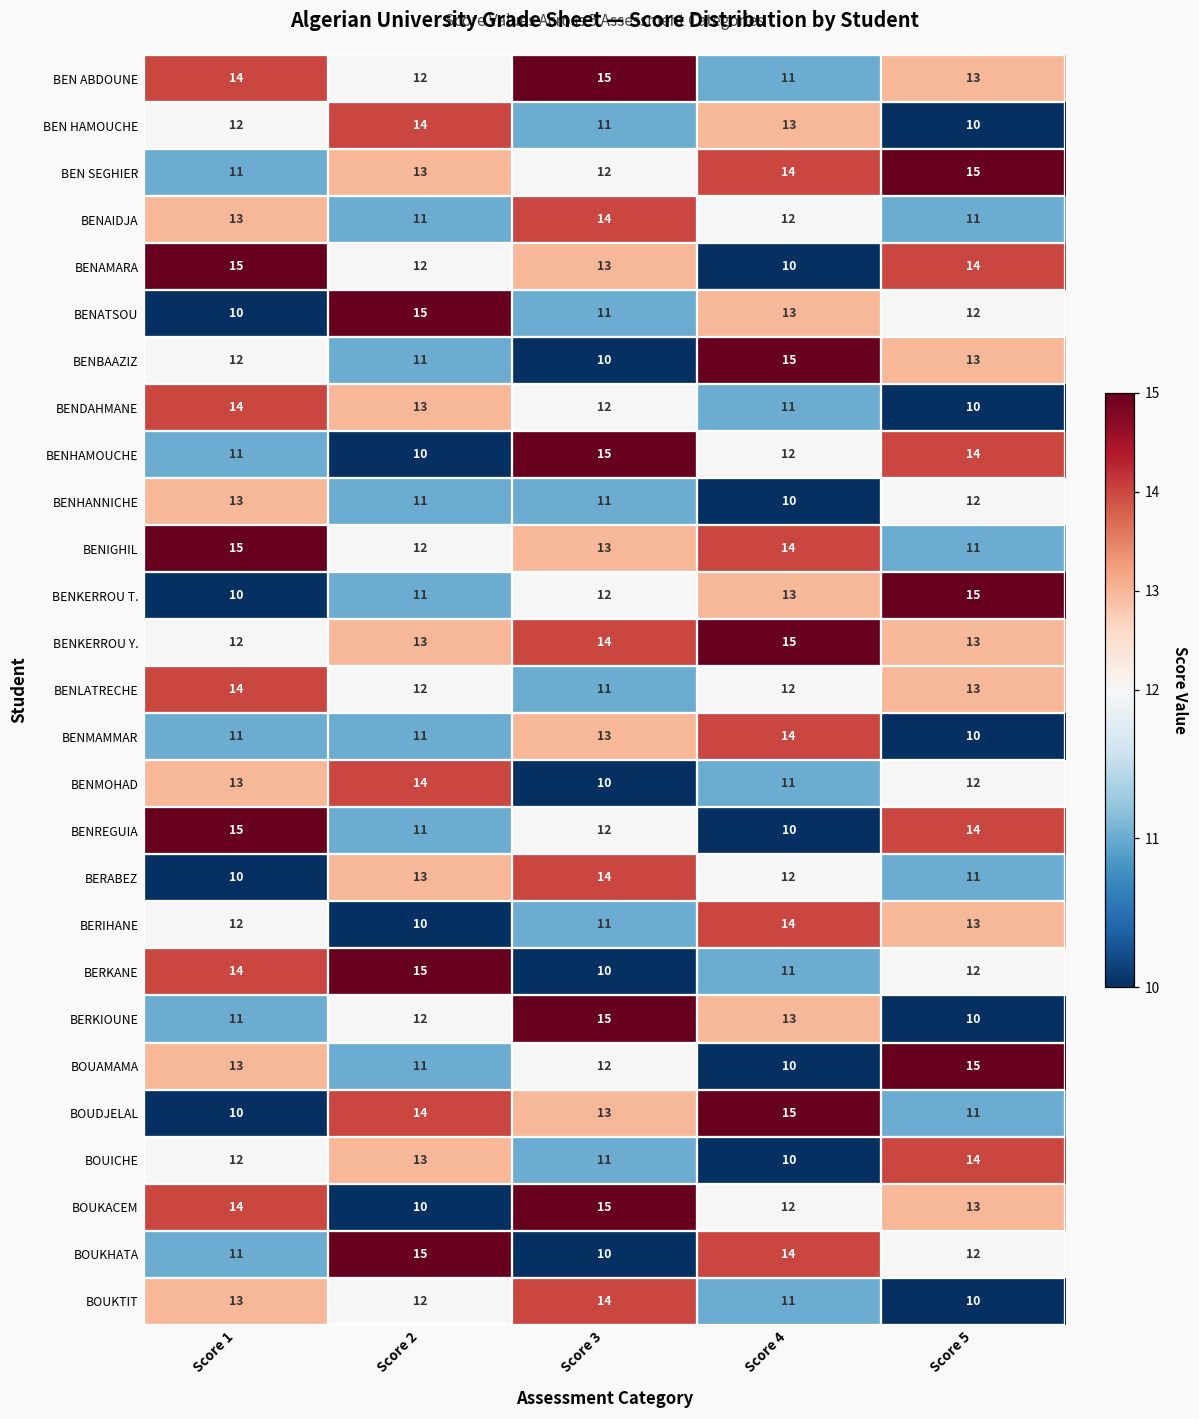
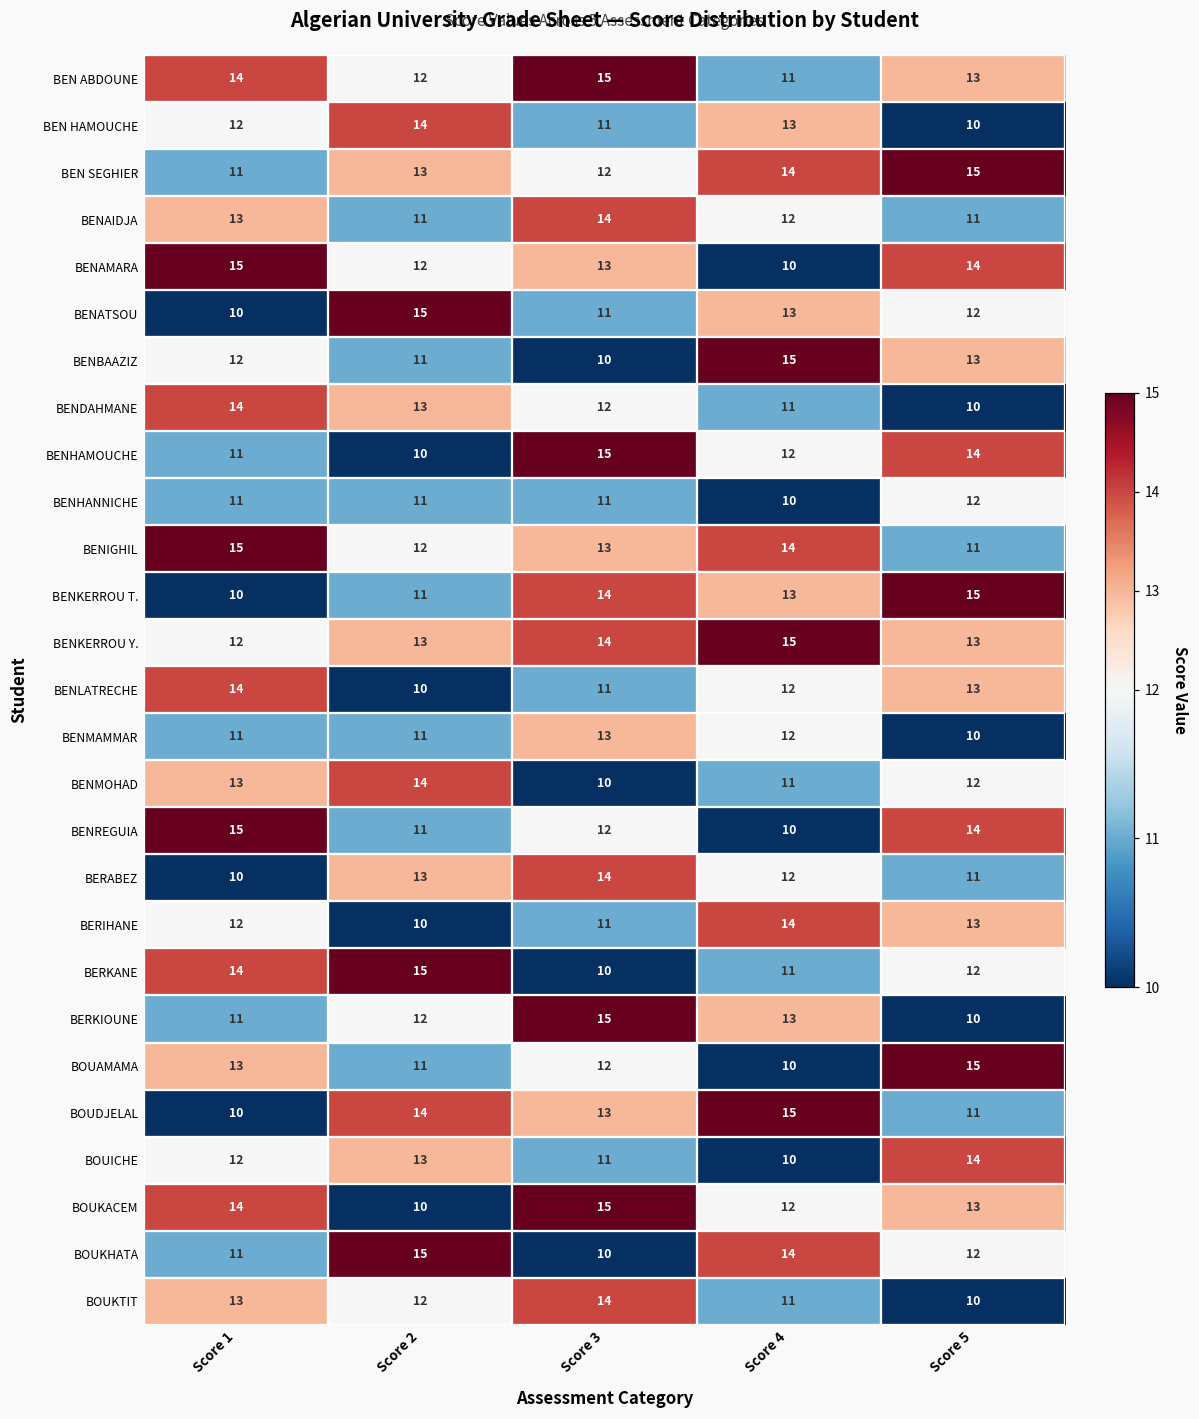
BENHANNICHE, Score 1: 13 -> 11
BENKERROU T., Score 3: 12 -> 14
BENLATRECHE, Score 2: 12 -> 10
BENMAMMAR, Score 4: 14 -> 12
